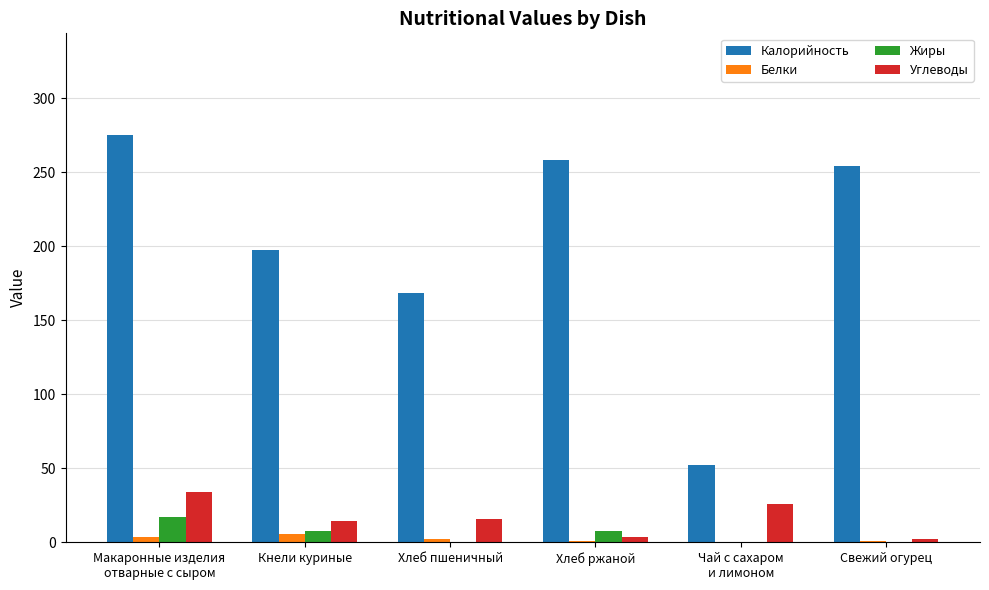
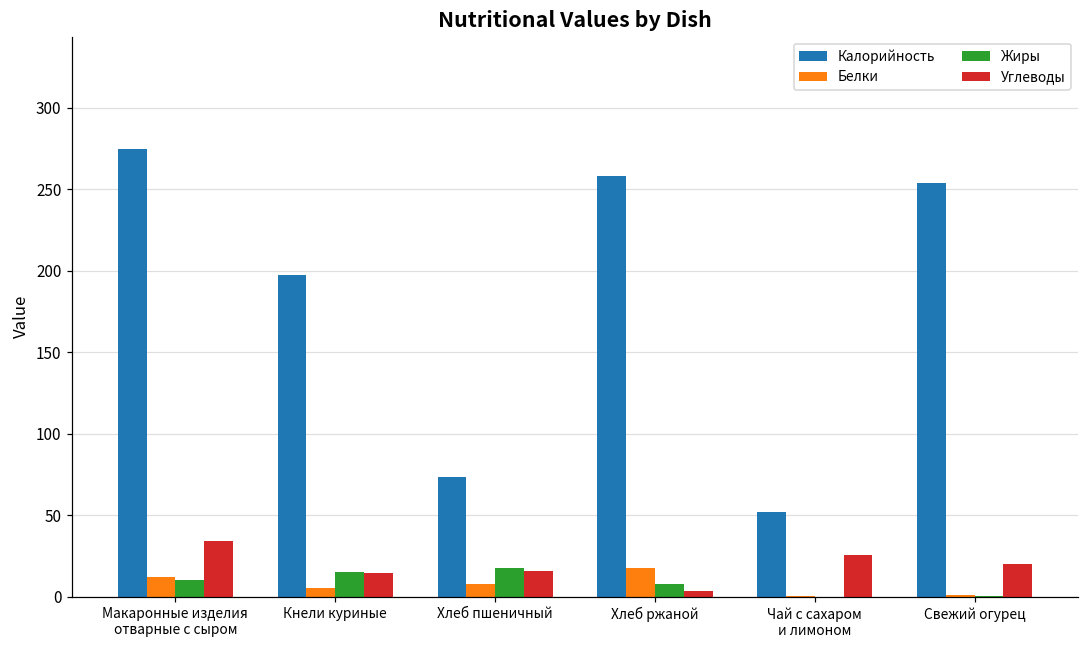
Белки, Макаронные изделия отварные с сыром: 4 -> 12
Жиры, Макаронные изделия отварные с сыром: 17 -> 10
Жиры, Кнели куриные: 8 -> 15
Калорийность, Хлеб пшеничный: 169 -> 74
Белки, Хлеб пшеничный: 2 -> 8
Жиры, Хлеб пшеничный: 0 -> 17
Белки, Хлеб ржаной: 1 -> 17
Углеводы, Свежий огурец: 2 -> 20
